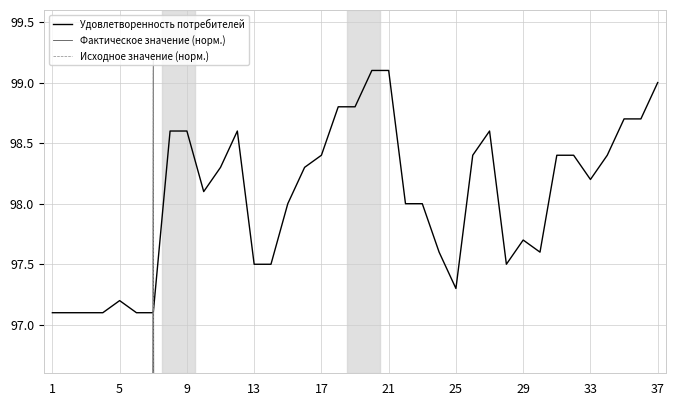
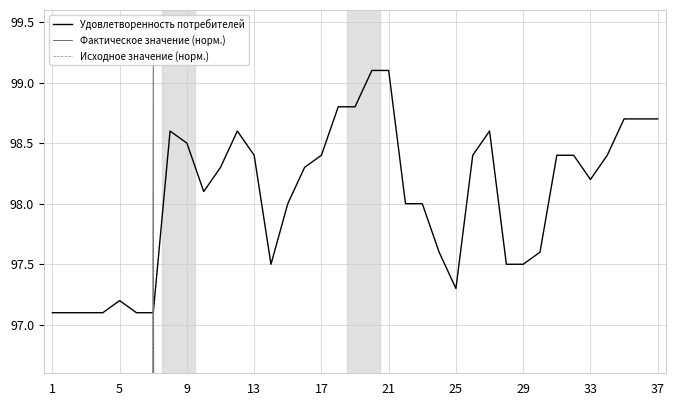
Удовлетворенность потребителей, 9: 98.6 -> 98.5
Удовлетворенность потребителей, 13: 97.5 -> 98.4
Удовлетворенность потребителей, 29: 97.7 -> 97.5
Удовлетворенность потребителей, 37: 99.0 -> 98.7
